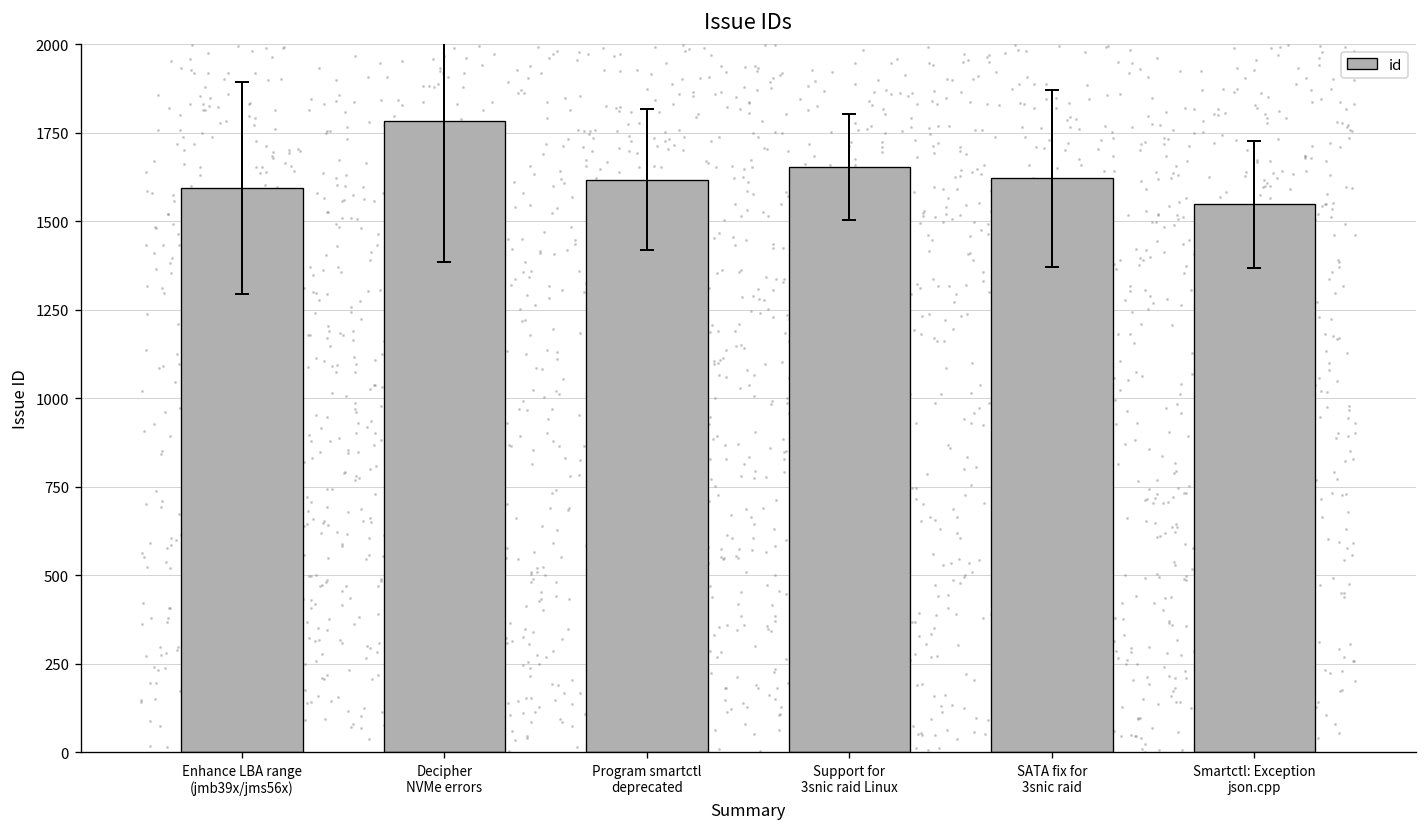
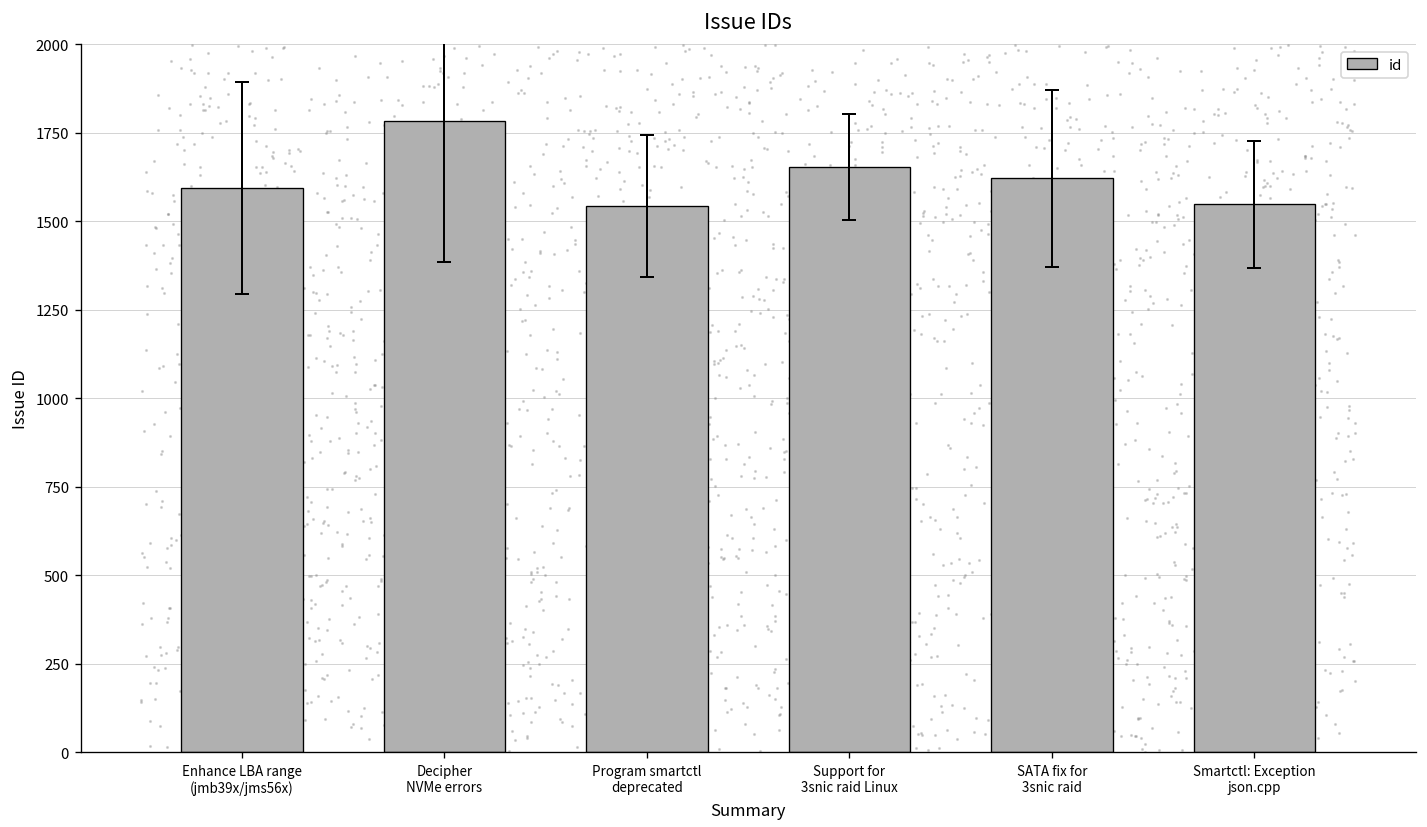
id, Program smartctl deprecated: 1620 -> 1540
